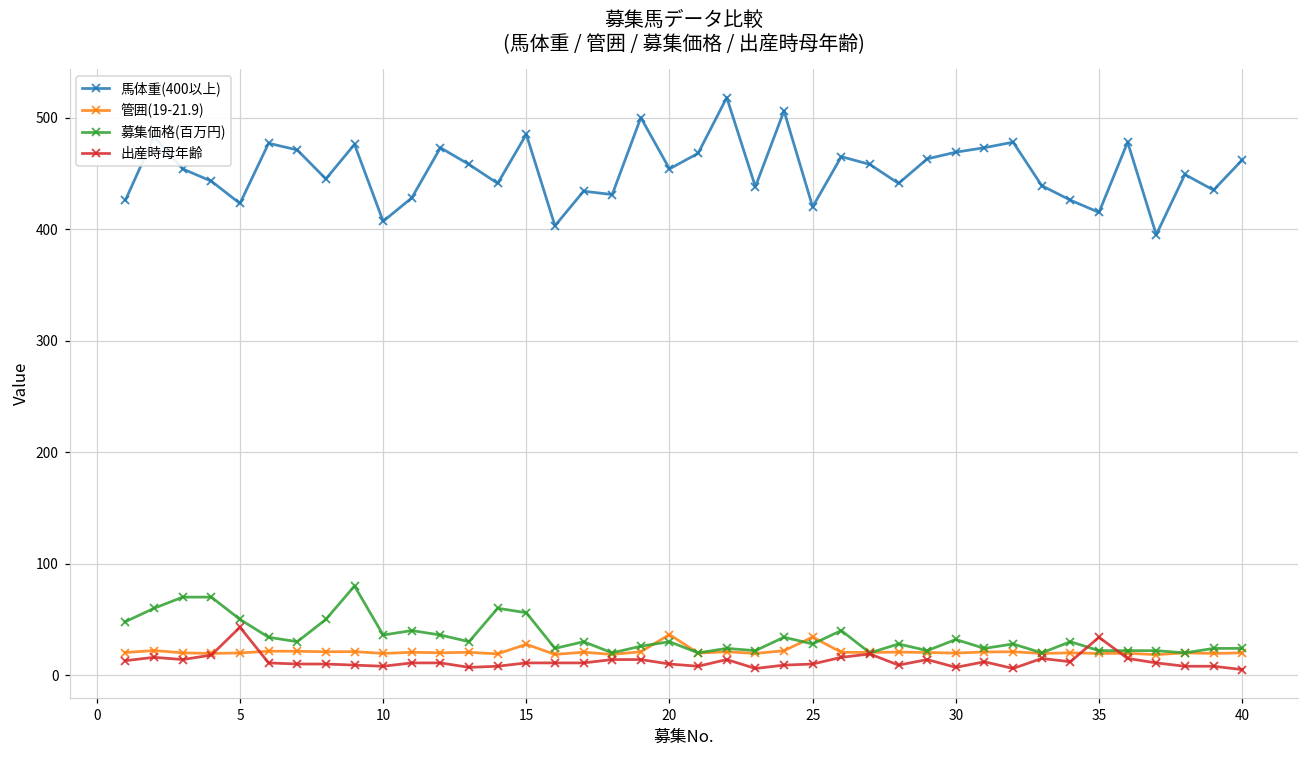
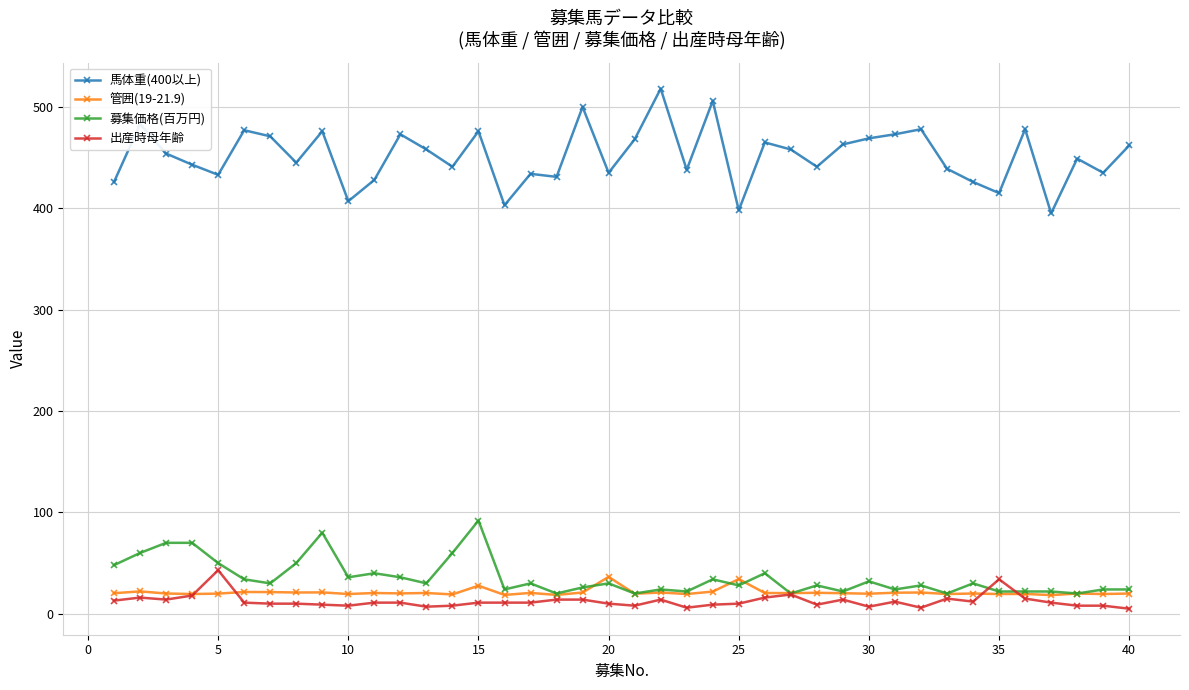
馬体重(400以上), 5: 423 -> 433
馬体重(400以上), 15: 485 -> 476
募集価格(百万円), 15: 56 -> 92
馬体重(400以上), 20: 454 -> 435
馬体重(400以上), 25: 420 -> 398
